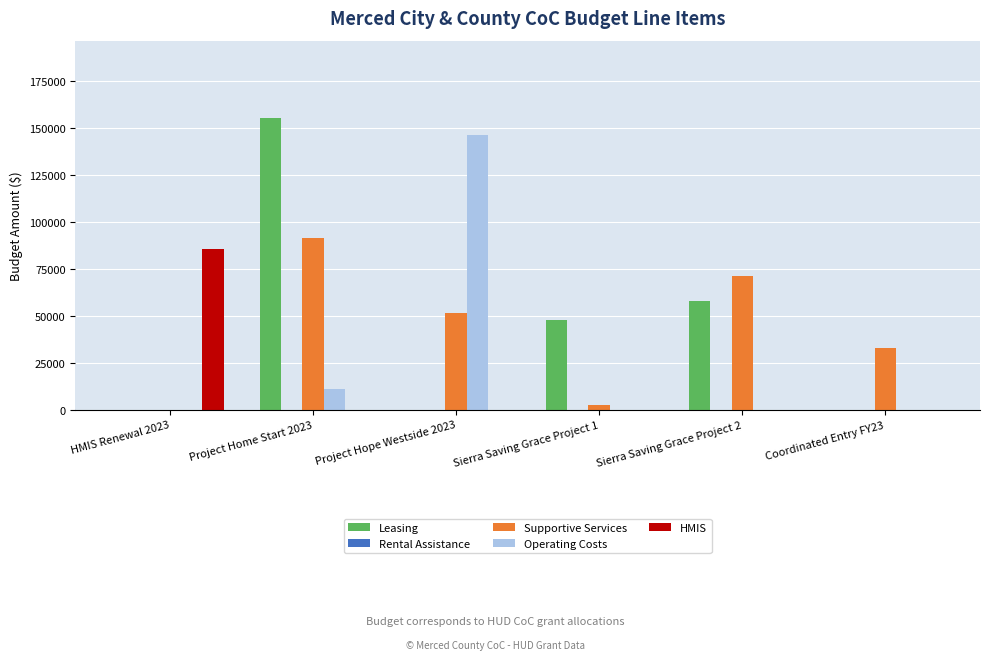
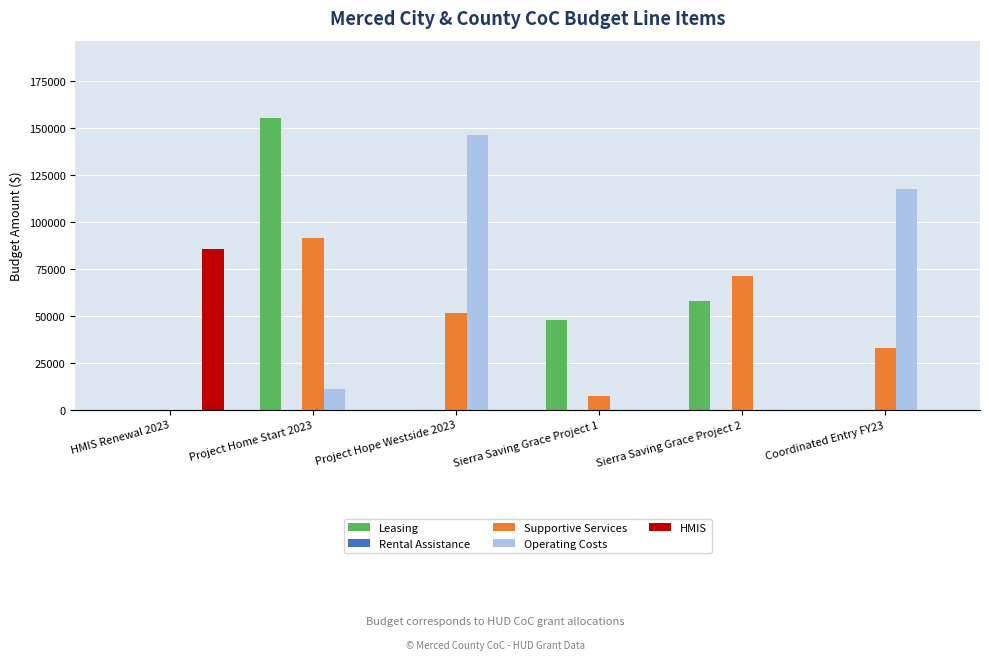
Supportive Services, Sierra Saving Grace Project 1: 2000 -> 7000
Operating Costs, Coordinated Entry FY23: 0 -> 118000
